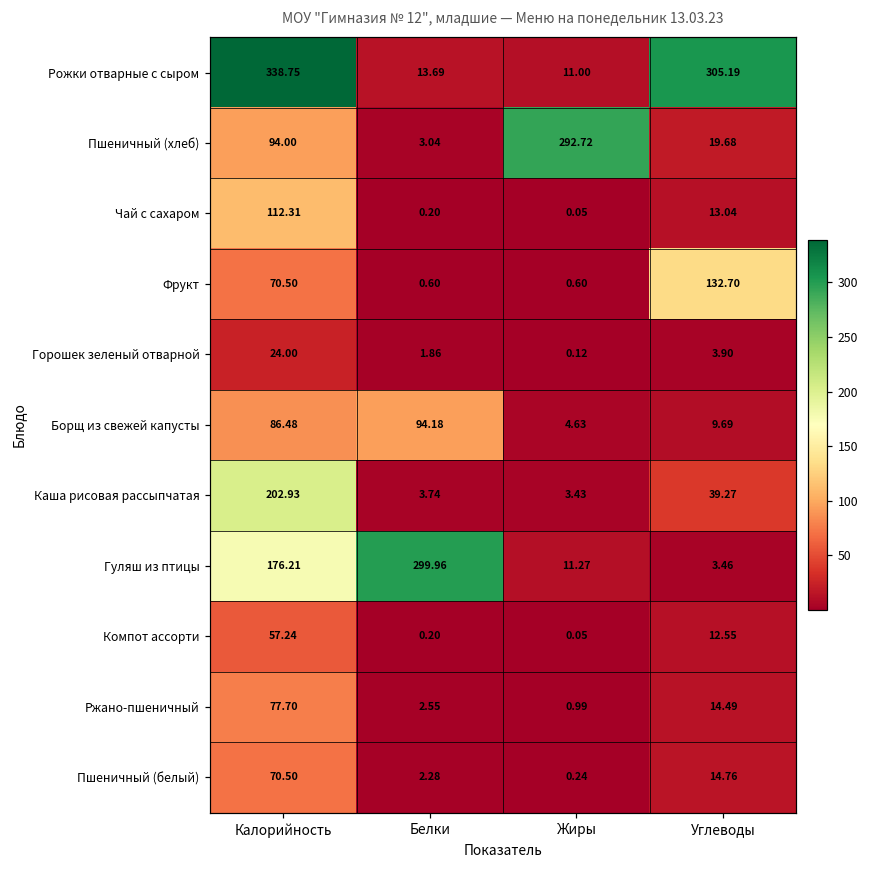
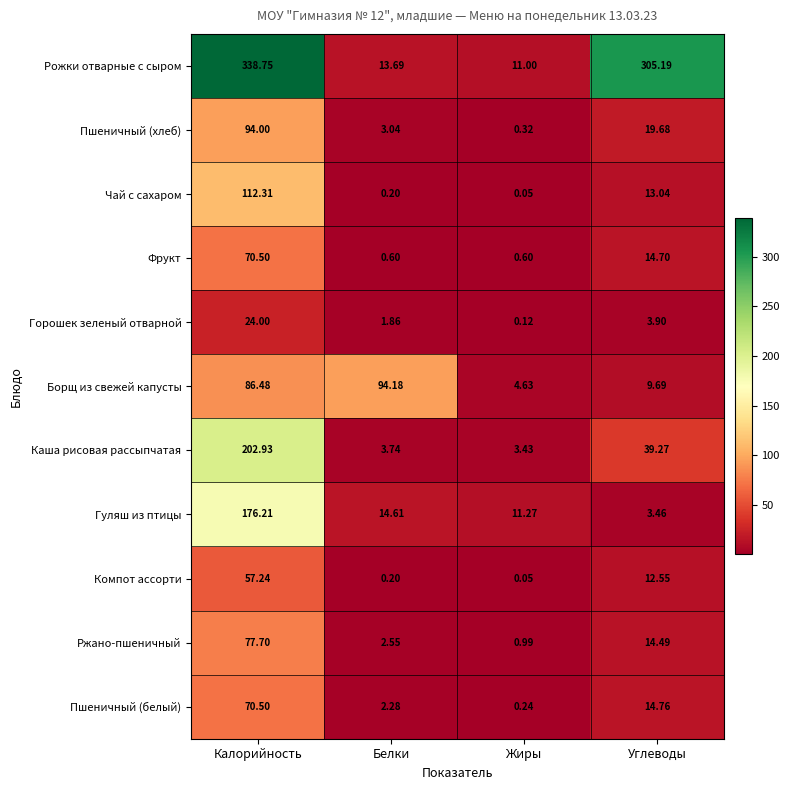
Пшеничный (хлеб), Жиры: 292.72 -> 0.32
Фрукт, Углеводы: 132.70 -> 14.70
Гуляш из птицы, Белки: 299.96 -> 14.61
